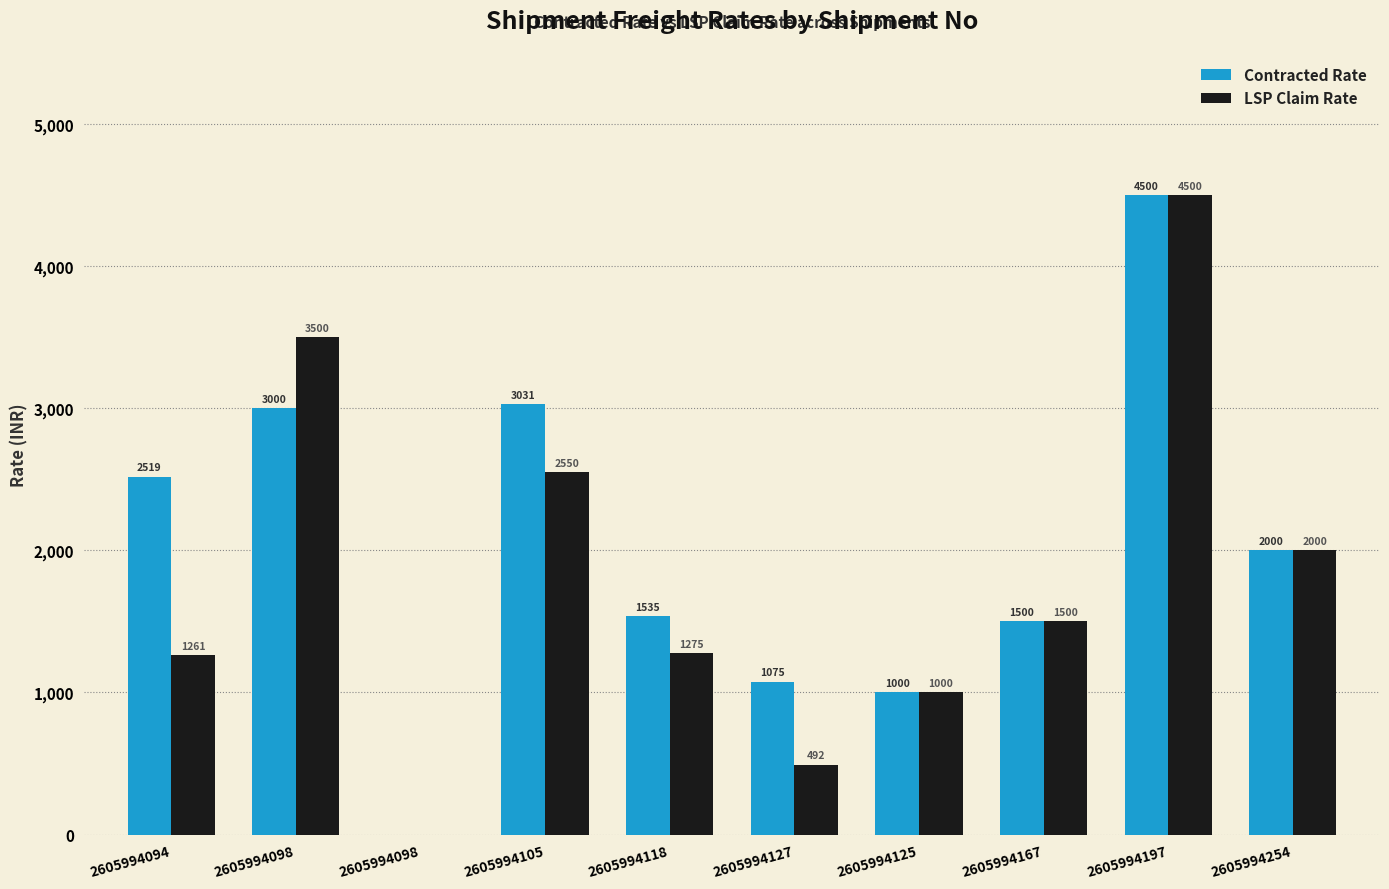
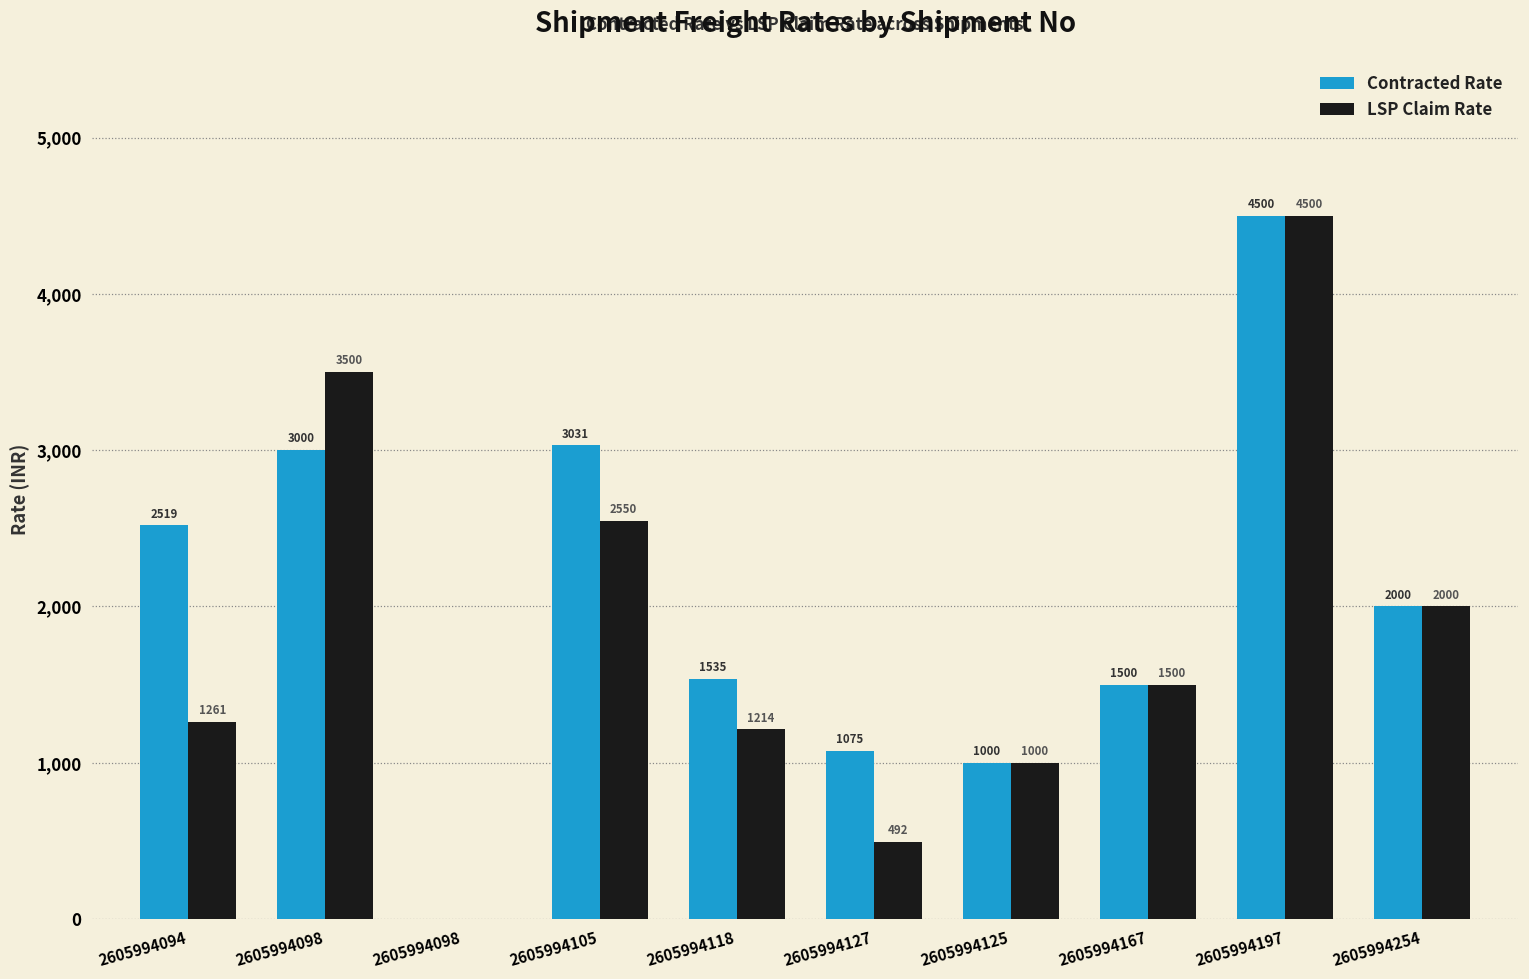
LSP Claim Rate, 2605994118: 1275 -> 1214
